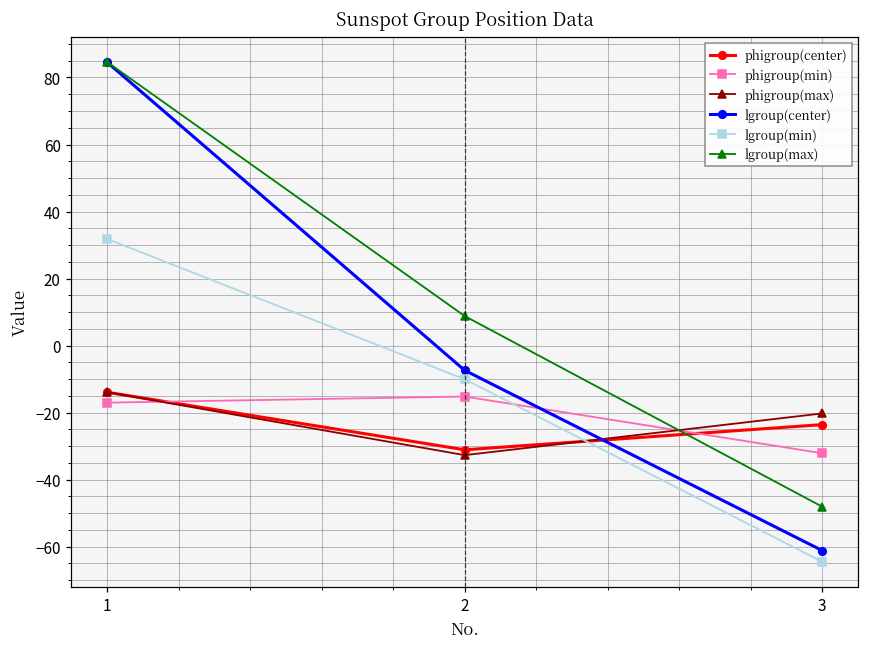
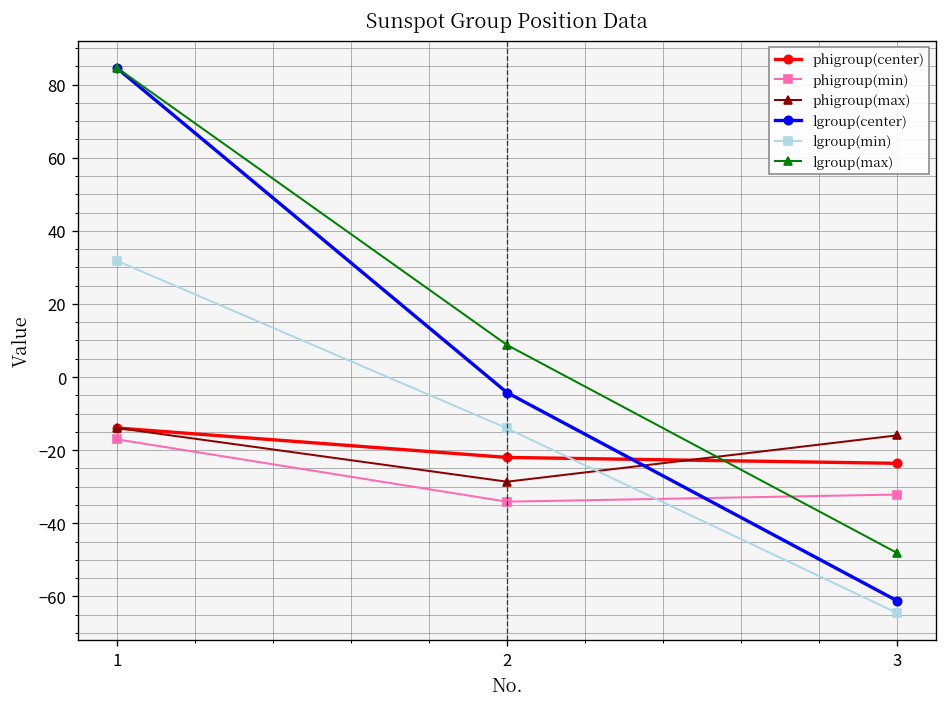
phigroup(center), 2: -31 -> -22
phigroup(min), 2: -15 -> -34
phigroup(max), 2: -33 -> -29
lgroup(center), 2: -7 -> -4
lgroup(min), 2: -10 -> -14
phigroup(max), 3: -20 -> -16
